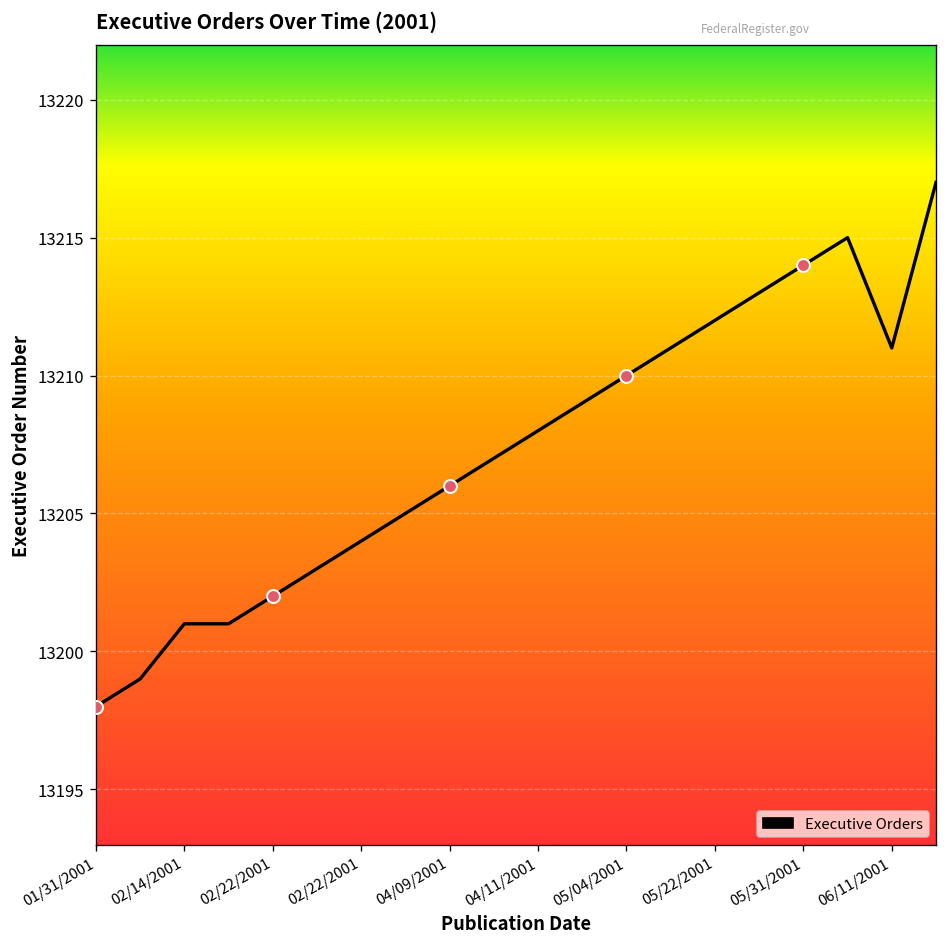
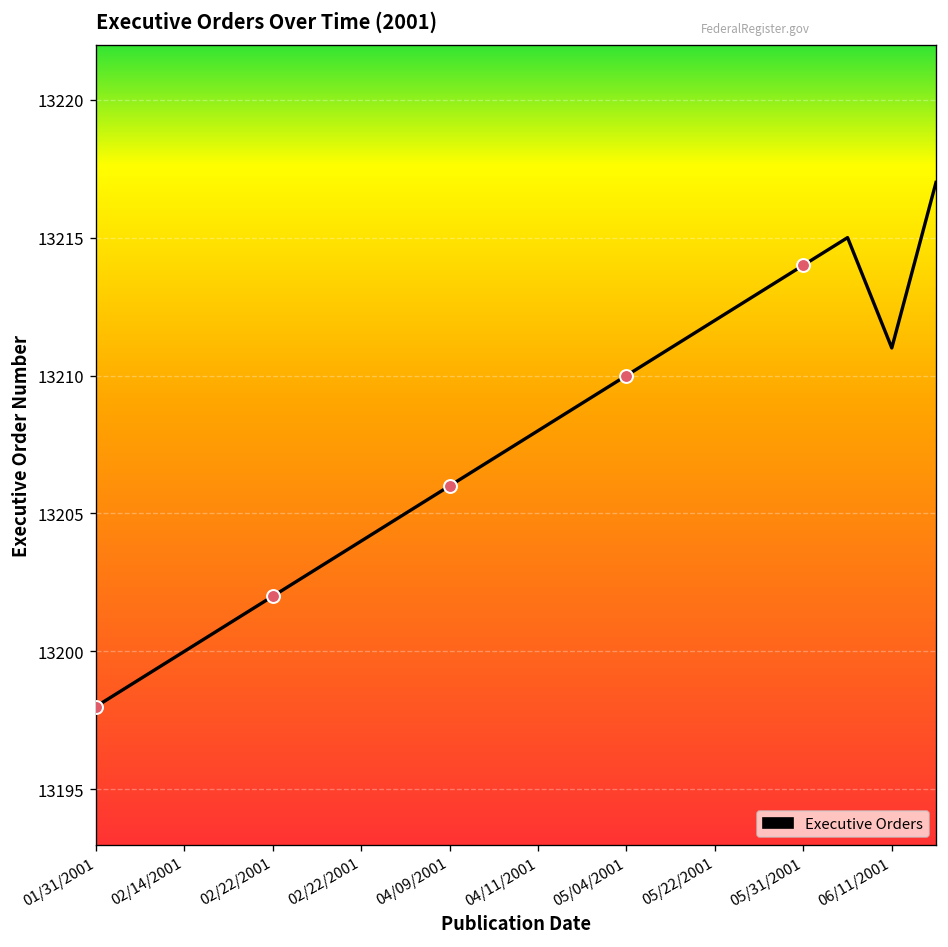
Executive Orders, 02/14/2001: 13201 -> 13200
